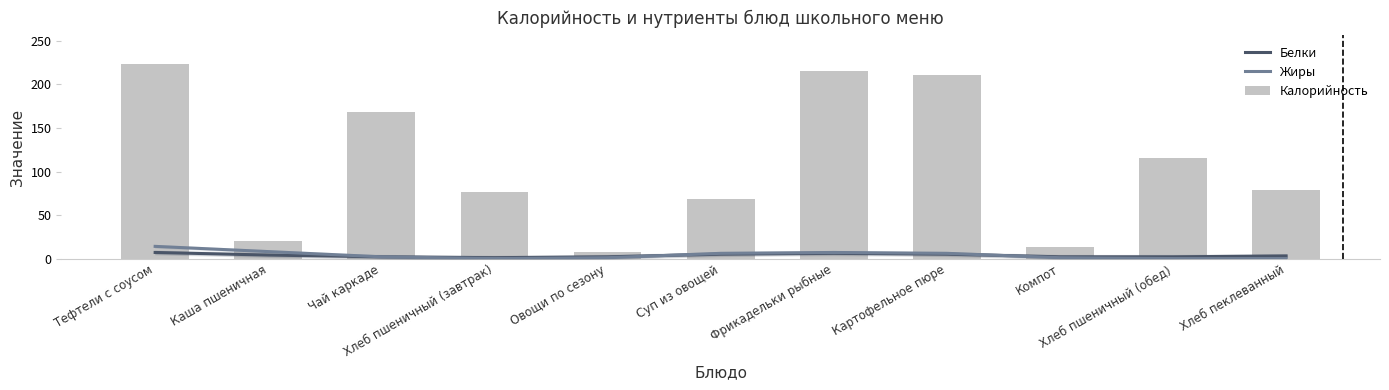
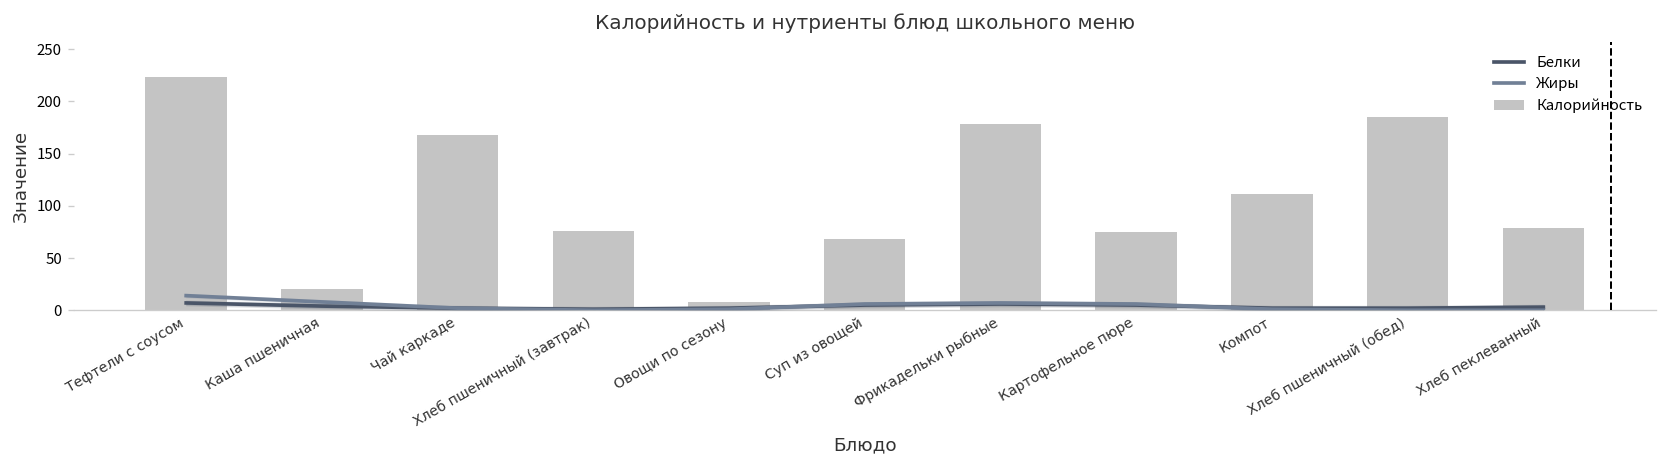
Калорийность, Фрикадельки рыбные: 220 -> 180
Калорийность, Картофельное пюре: 210 -> 80
Калорийность, Компот: 10 -> 110
Калорийность, Хлеб пшеничный (обед): 120 -> 190
